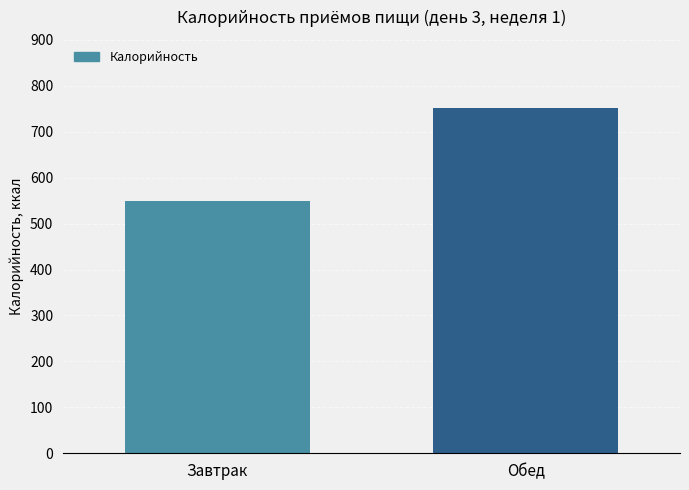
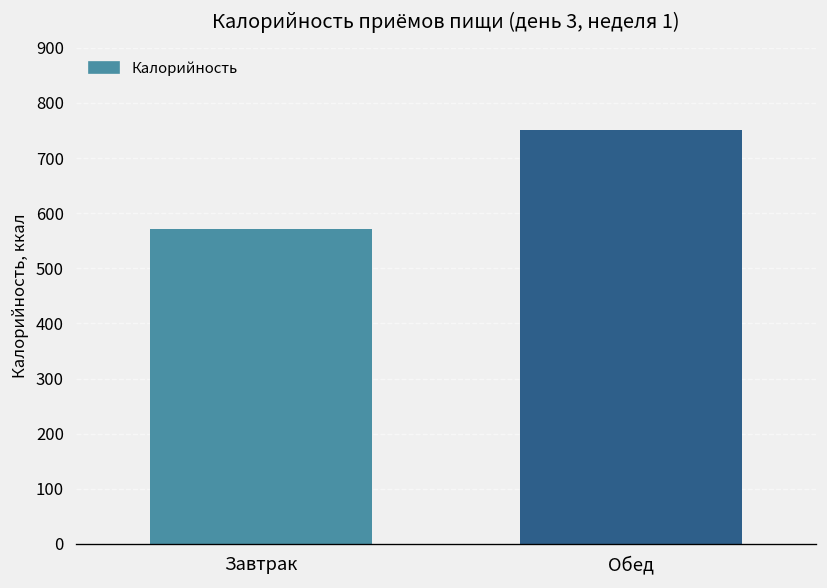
Завтрак: 550 -> 570
